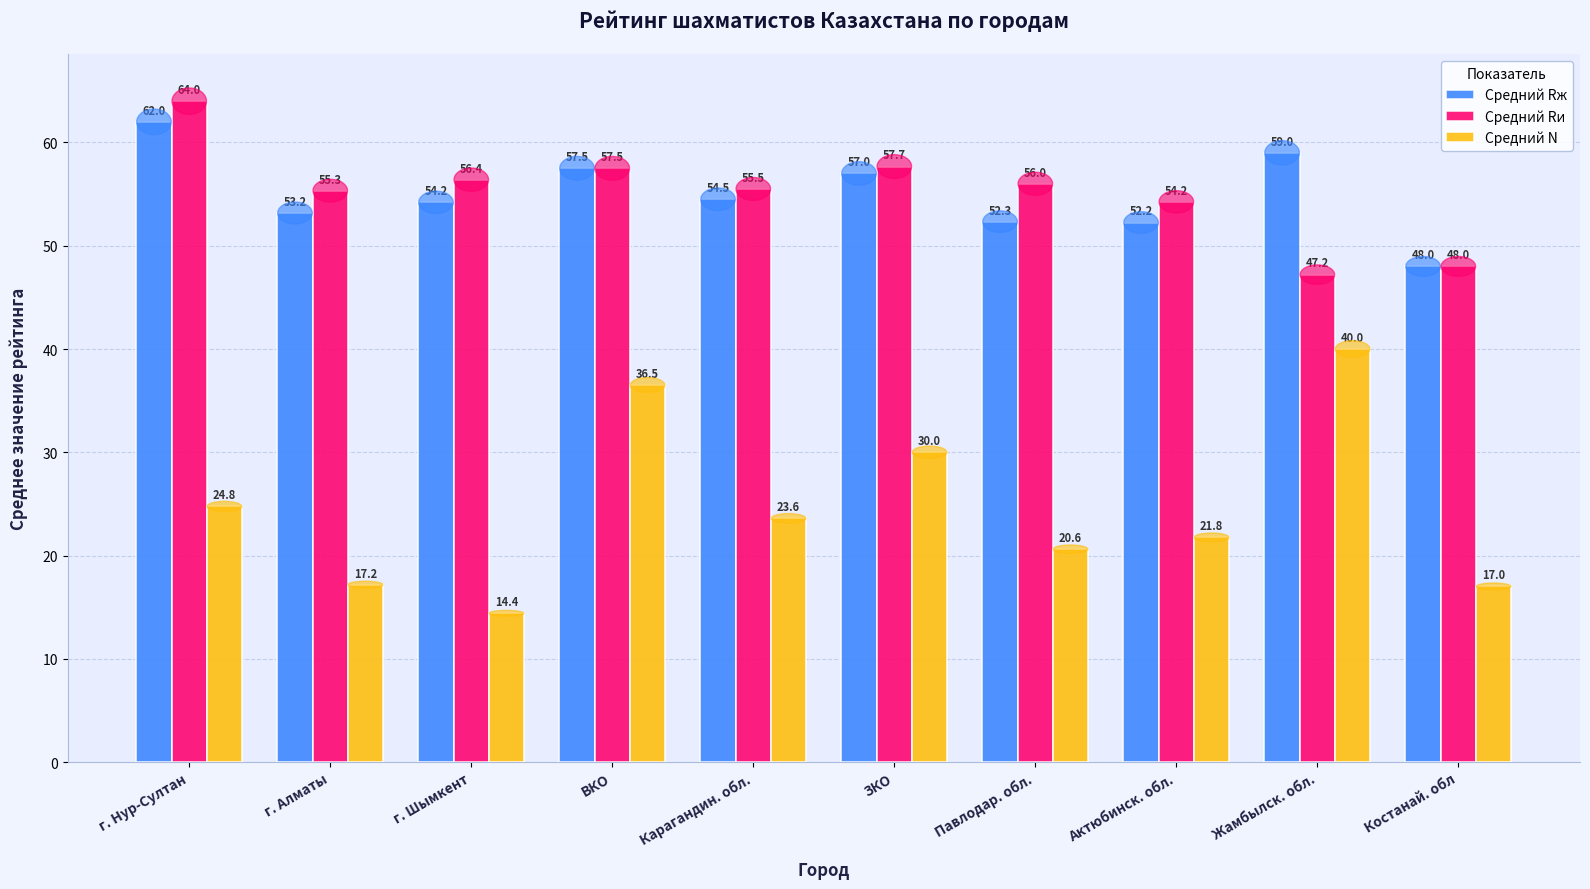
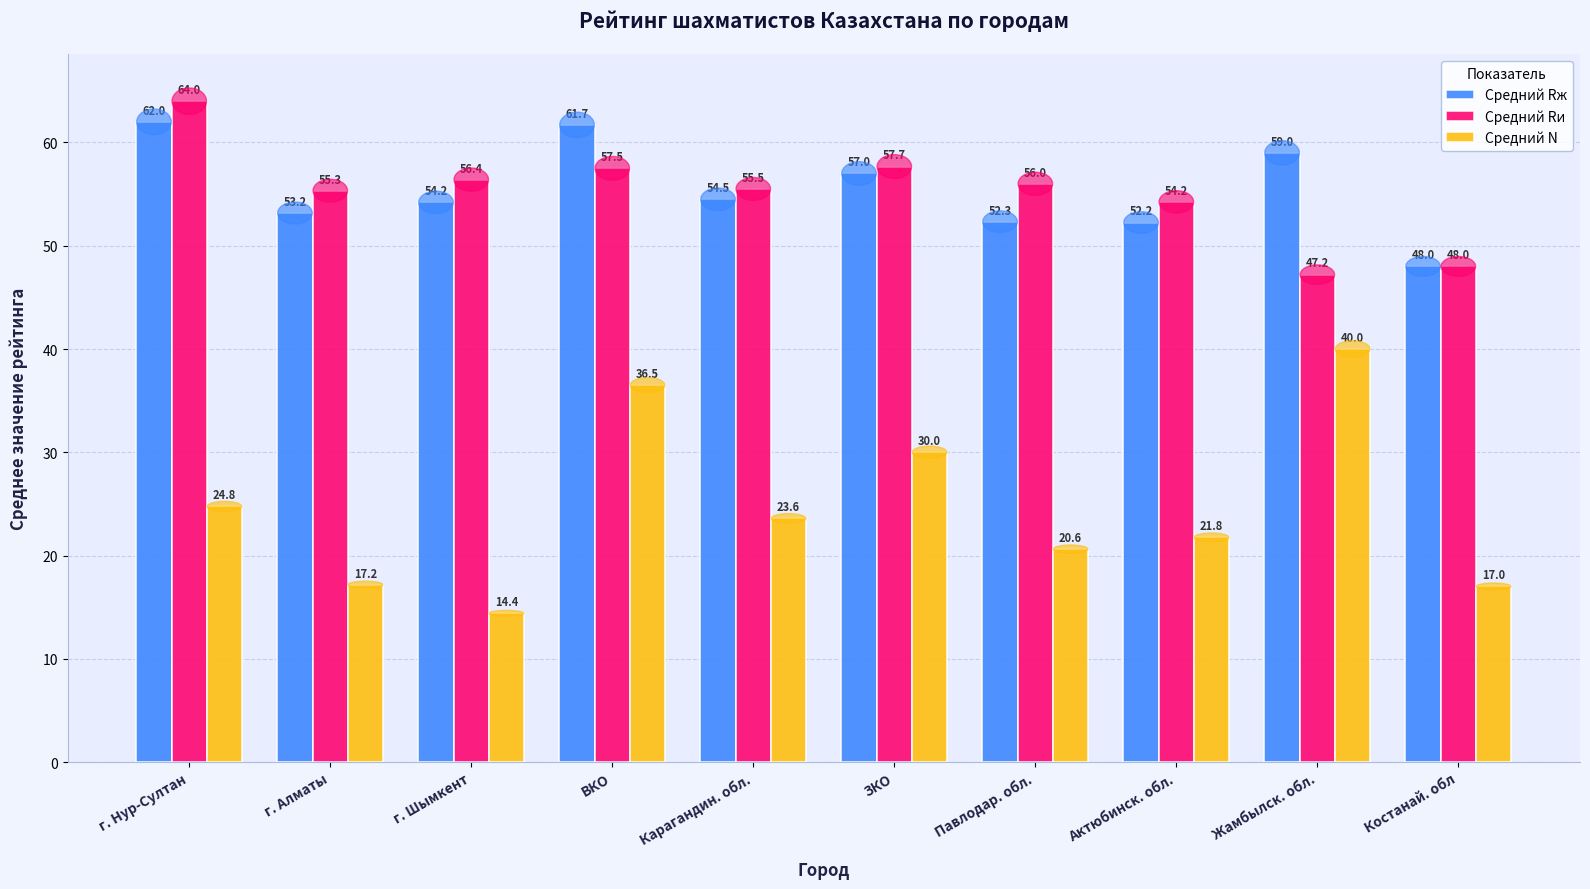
Средний Rж, ВКО: 57.5 -> 61.7
